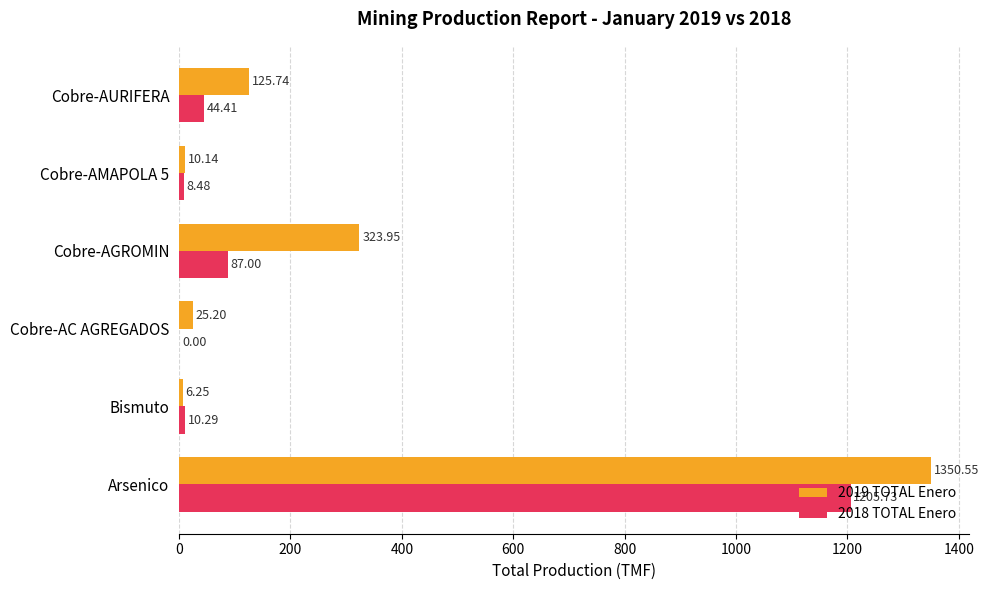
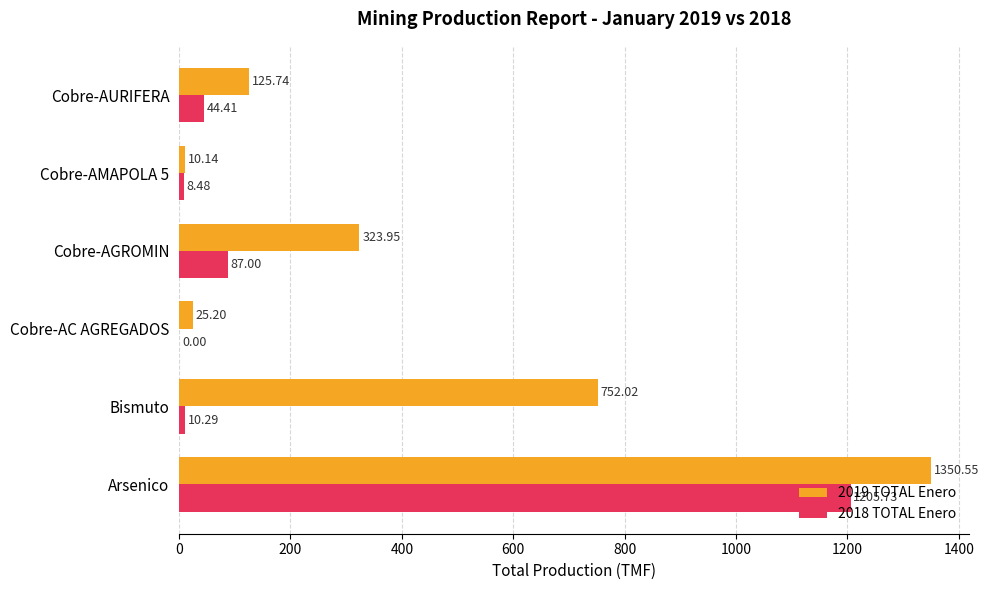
2019 TOTAL Enero, Bismuto: 6.25 -> 752.02
